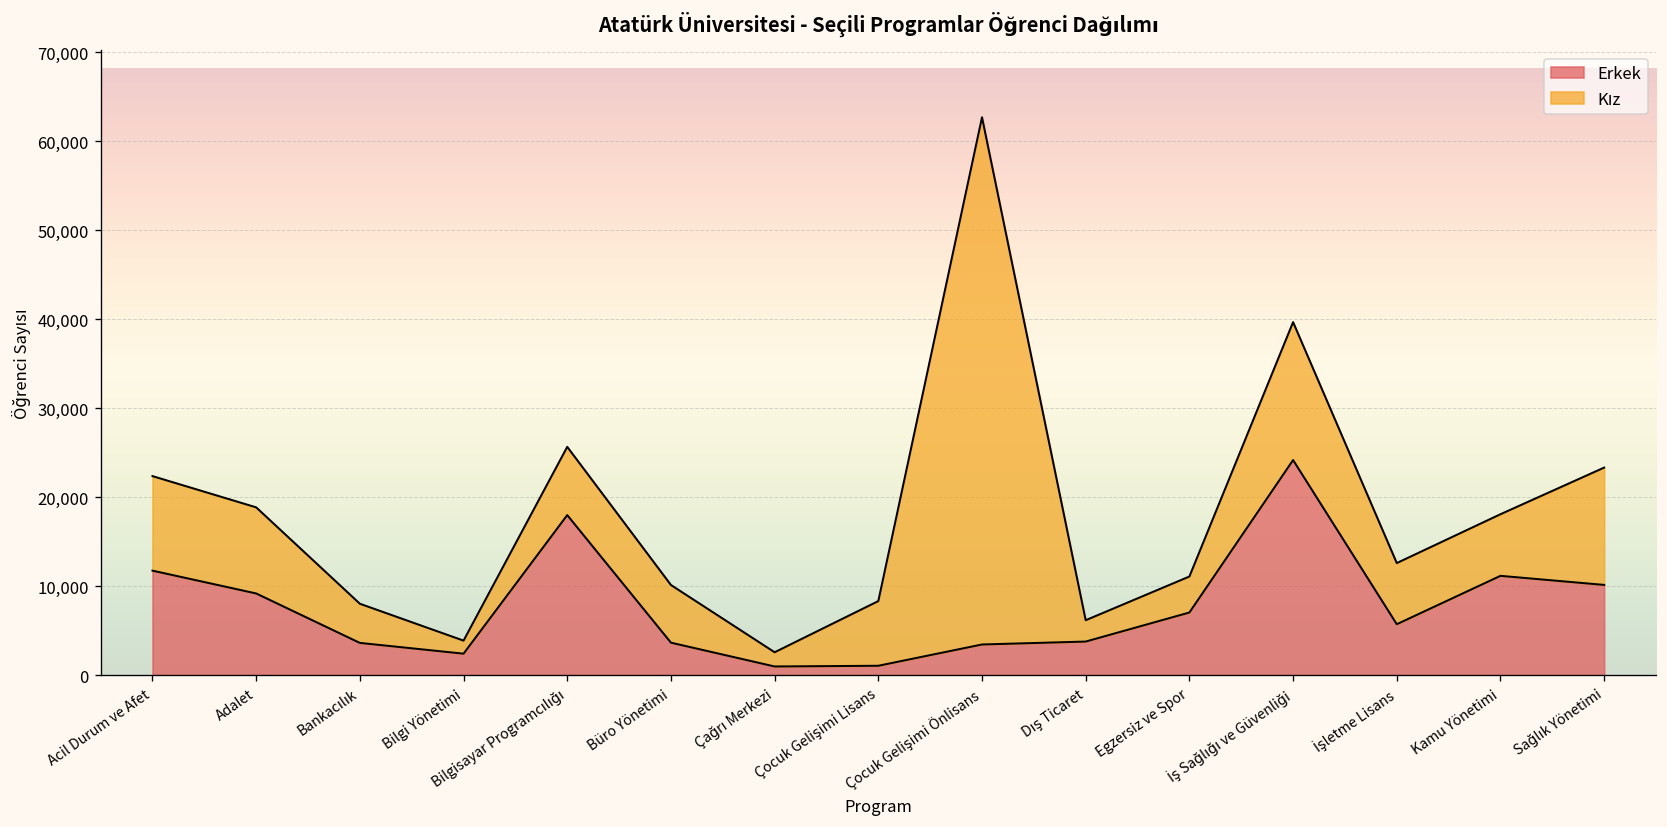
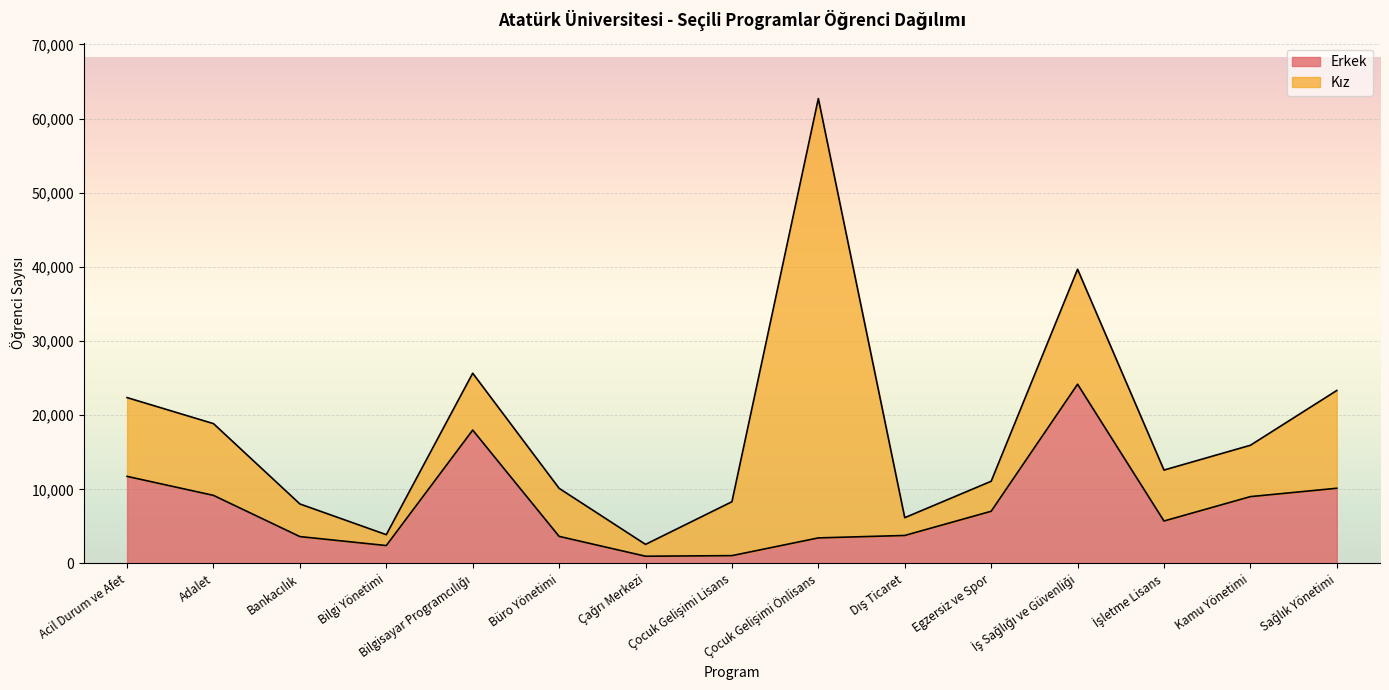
Erkek, Kamu Yönetimi: 11,000 -> 9,000
